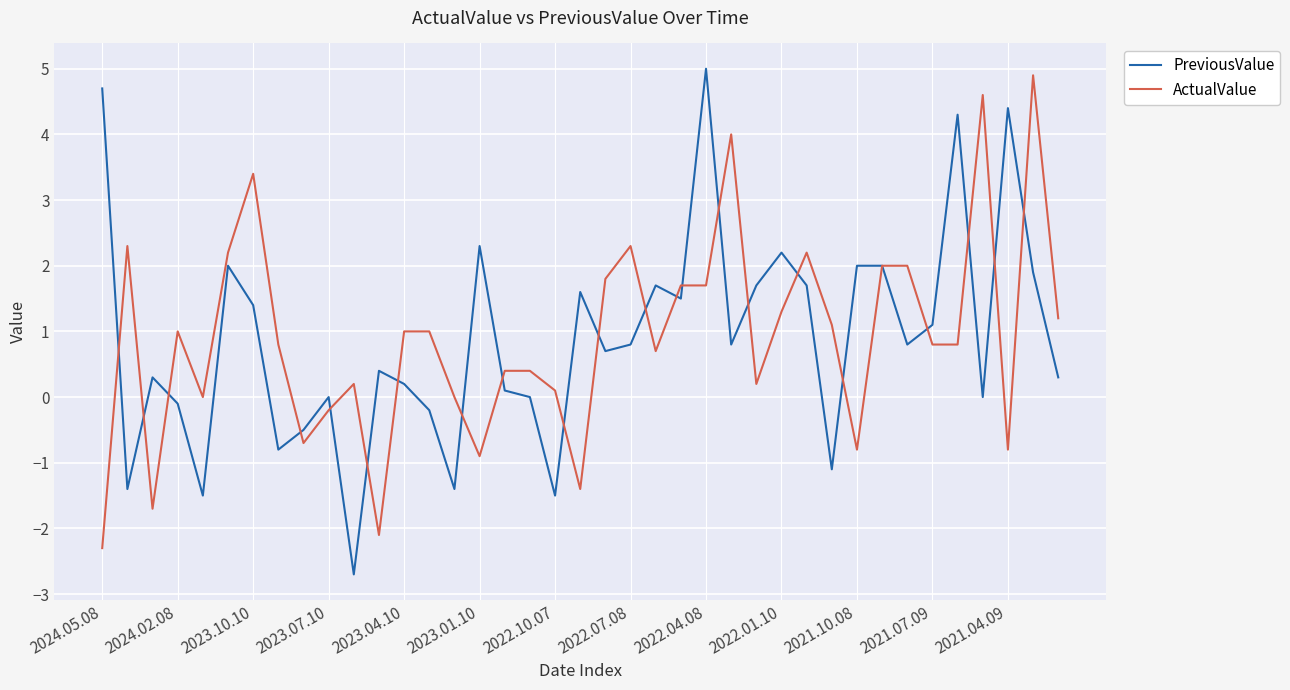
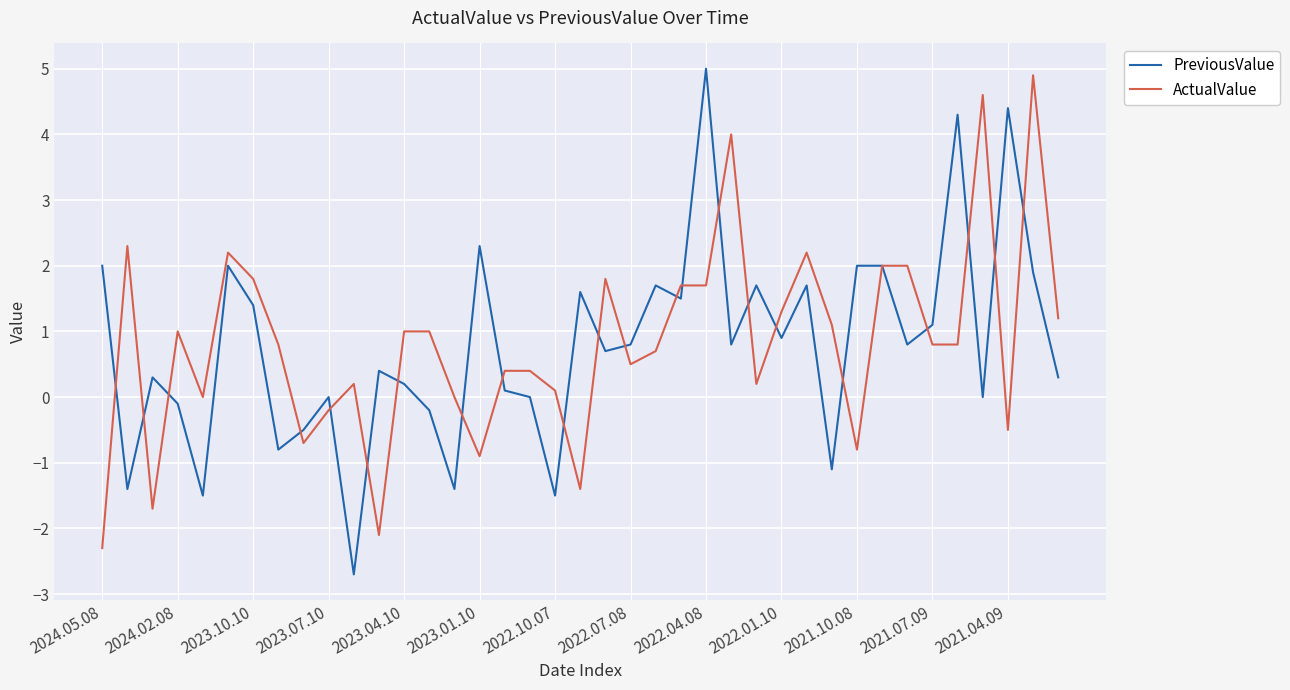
PreviousValue, 2024.05.08: 4.7 -> 2.0
ActualValue, 2023.10.10: 3.4 -> 1.8
ActualValue, 2022.07.08: 2.3 -> 0.5
PreviousValue, 2022.01.10: 2.2 -> 0.9
ActualValue, 2021.04.09: -0.8 -> -0.5
